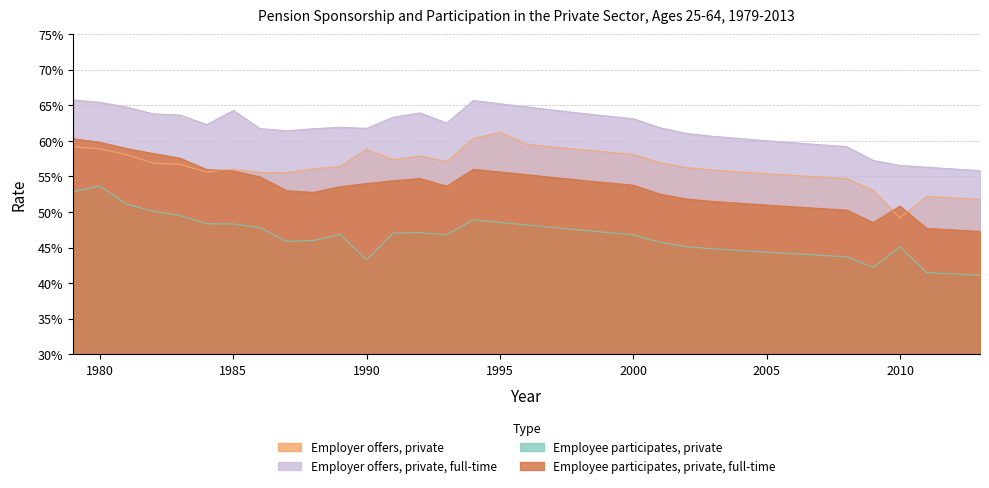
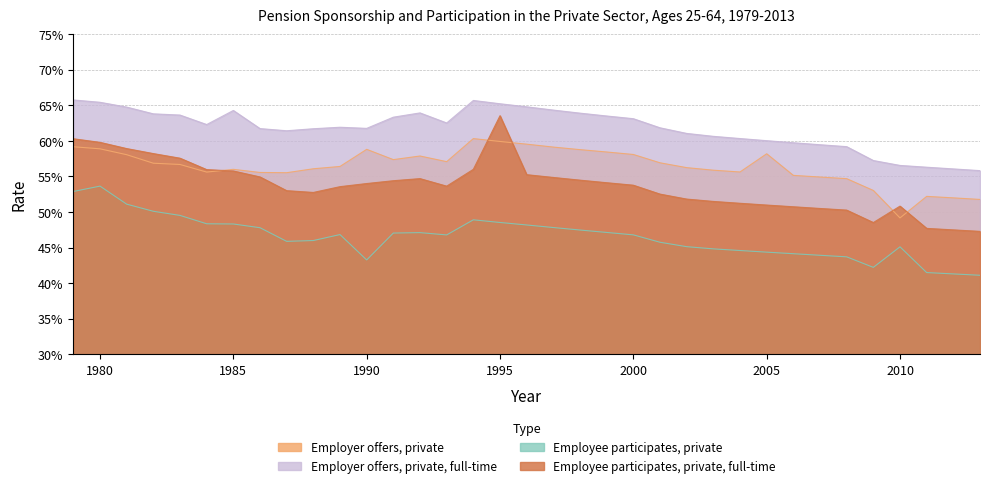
Employer offers, private, 1995: 61% -> 60%
Employee participates, private, full-time, 1995: 56% -> 64%
Employer offers, private, 2005: 55% -> 58%
